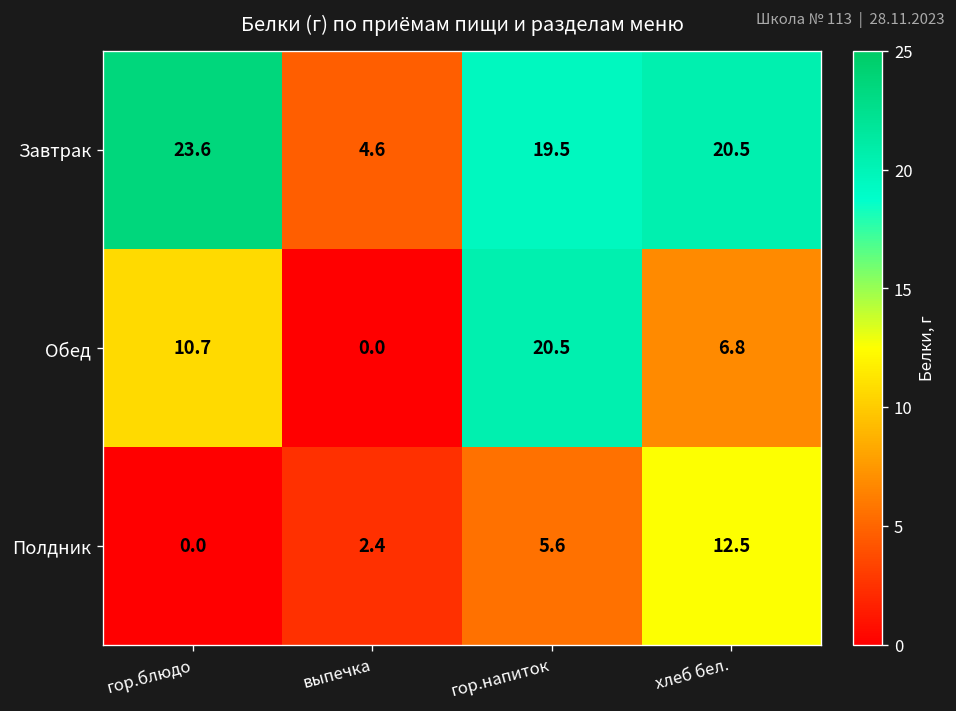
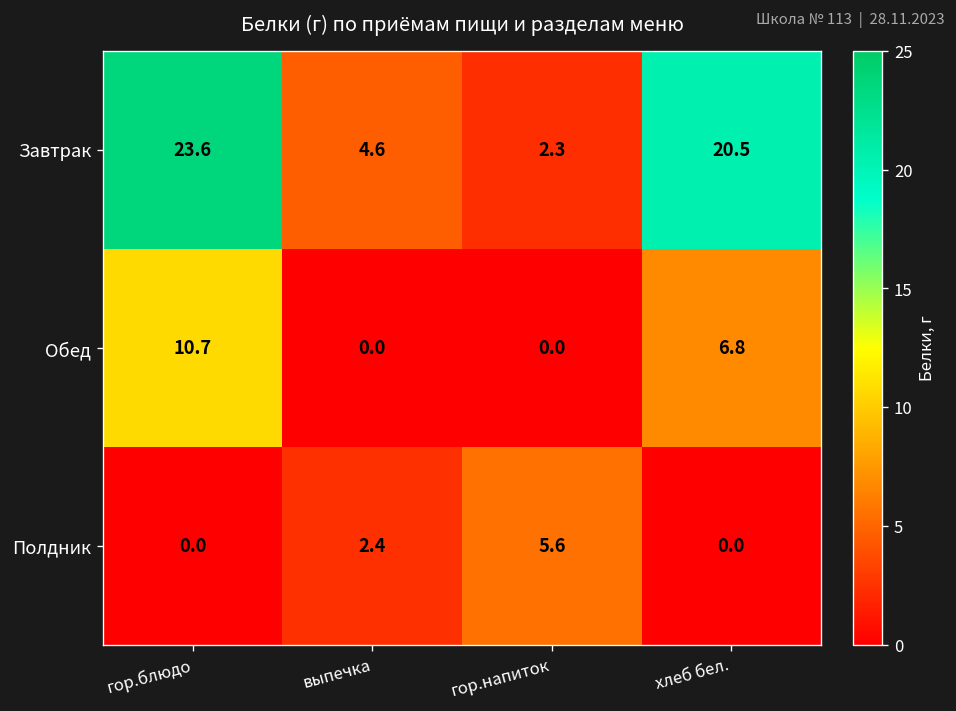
Завтрак, гор.напиток: 19.5 -> 2.3
Обед, гор.напиток: 20.5 -> 0.0
Полдник, хлеб бел.: 12.5 -> 0.0
